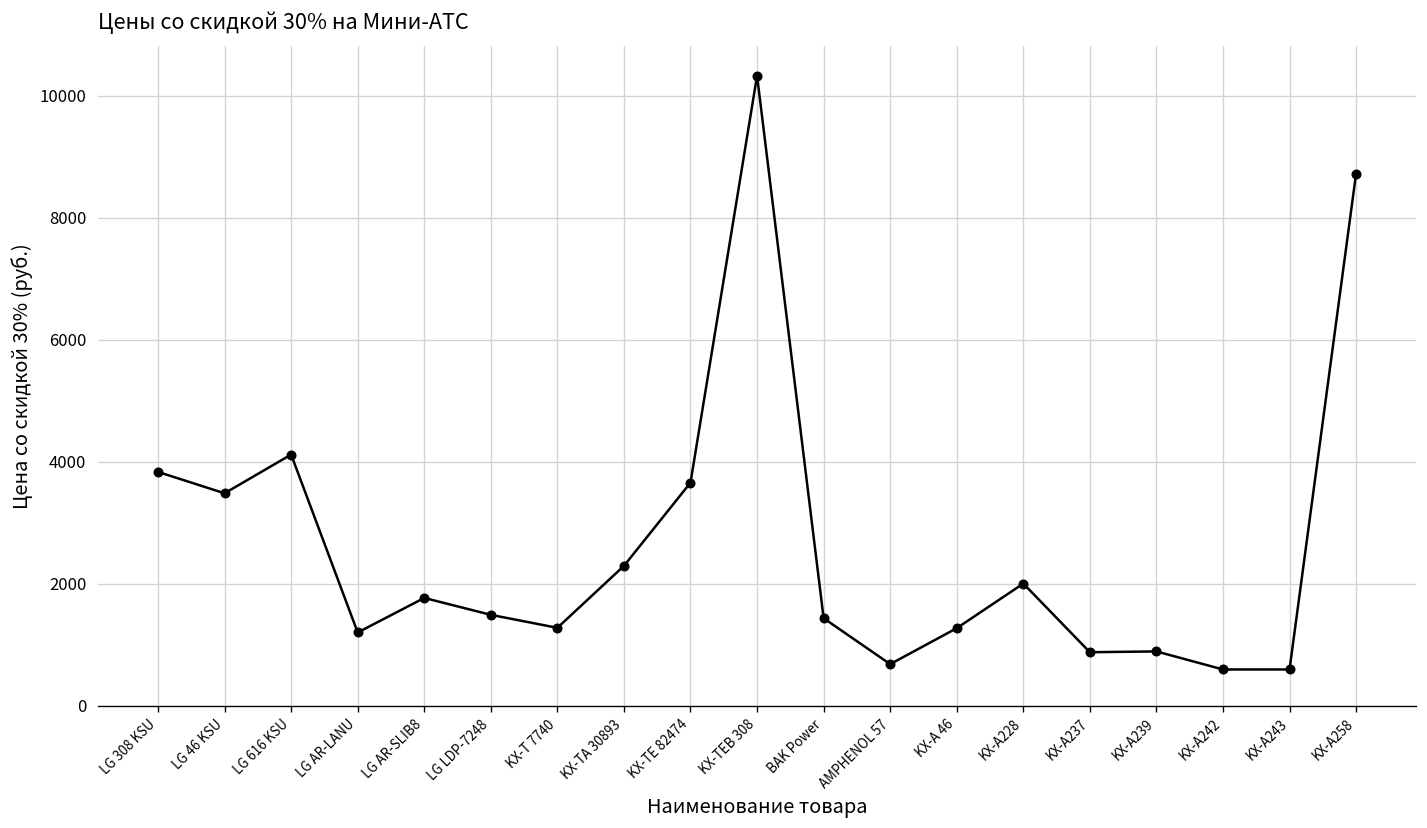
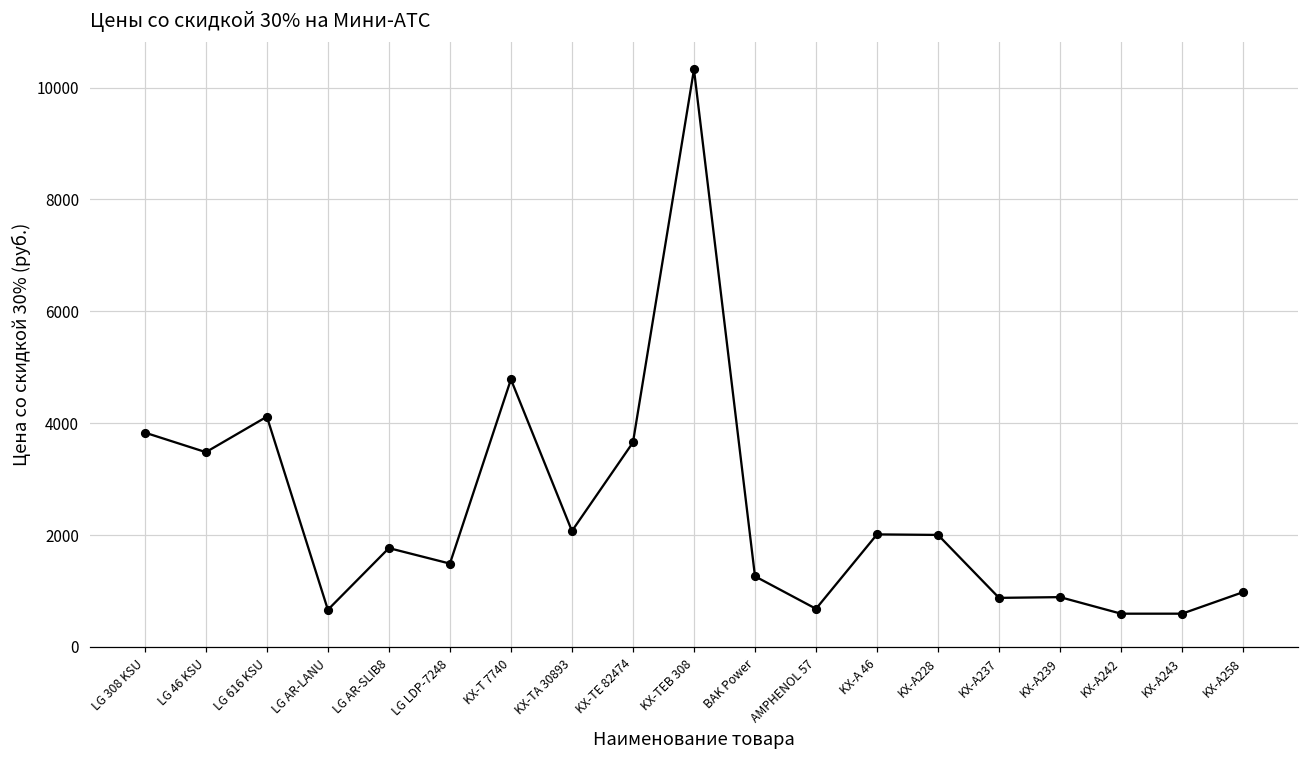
LG AR-LANU: 1200 -> 700
KX-T 7740: 1300 -> 4800
KX-TA 30893: 2300 -> 2100
BAK Power: 1400 -> 1300
KX-A 46: 1300 -> 2000
KX-A258: 8700 -> 1000
